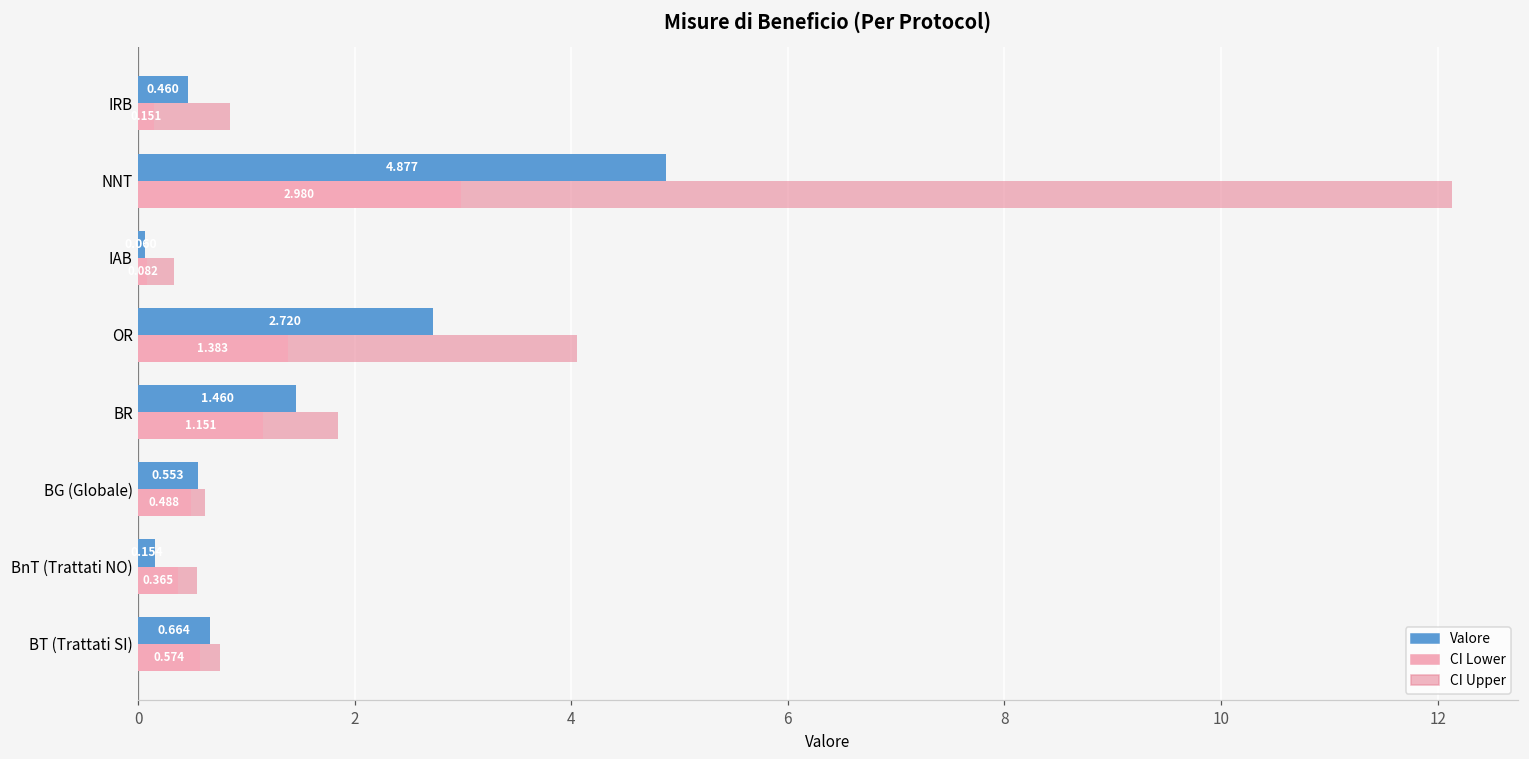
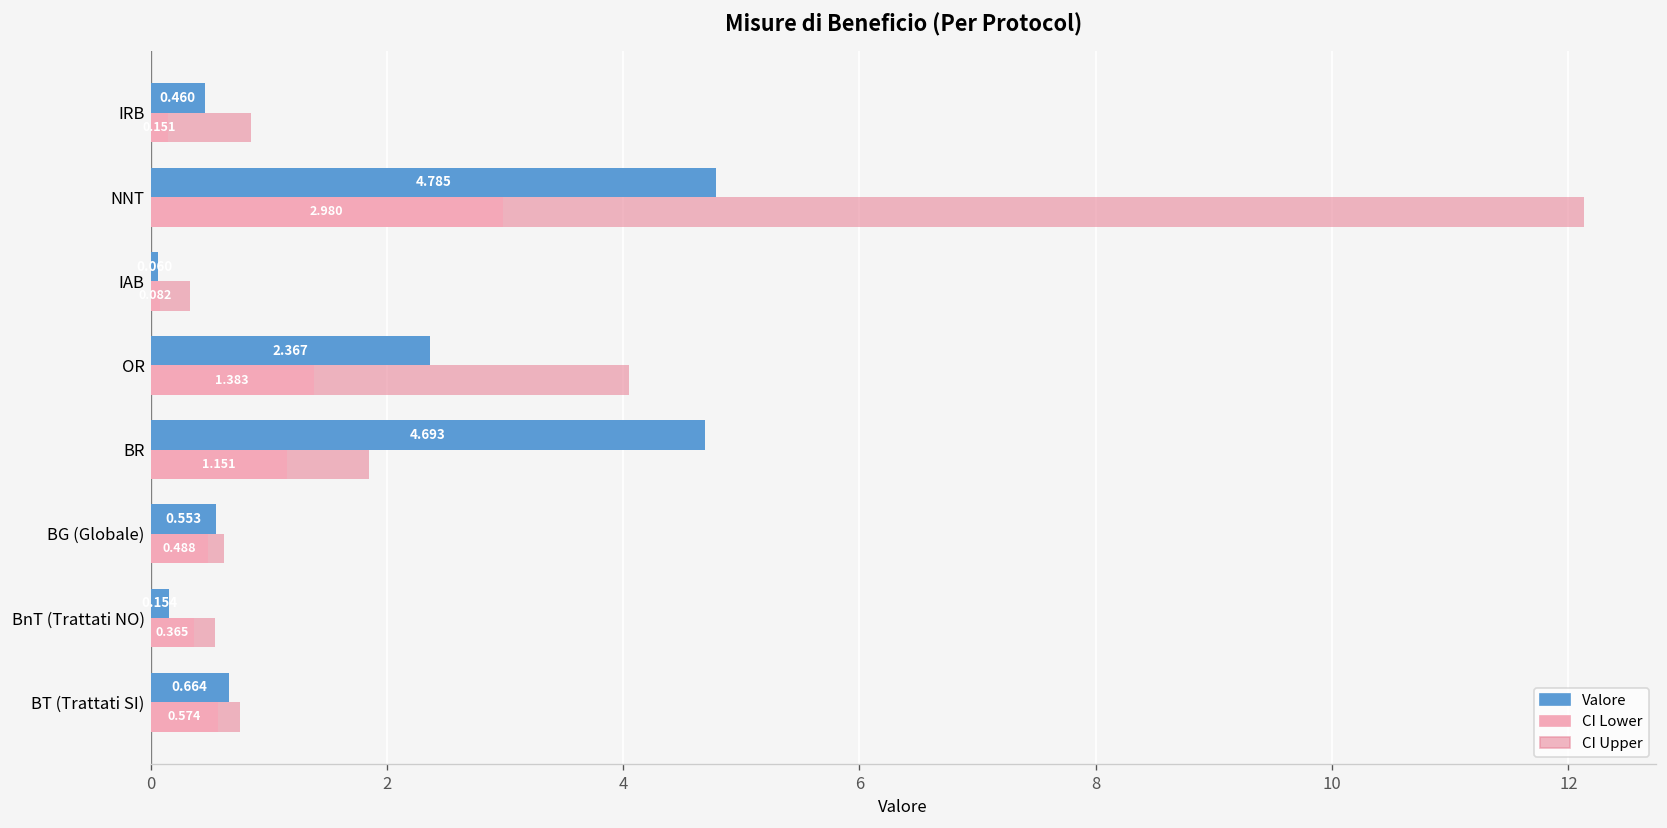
Valore, NNT: 4.877 -> 4.785
Valore, OR: 2.720 -> 2.367
Valore, BR: 1.460 -> 4.693
